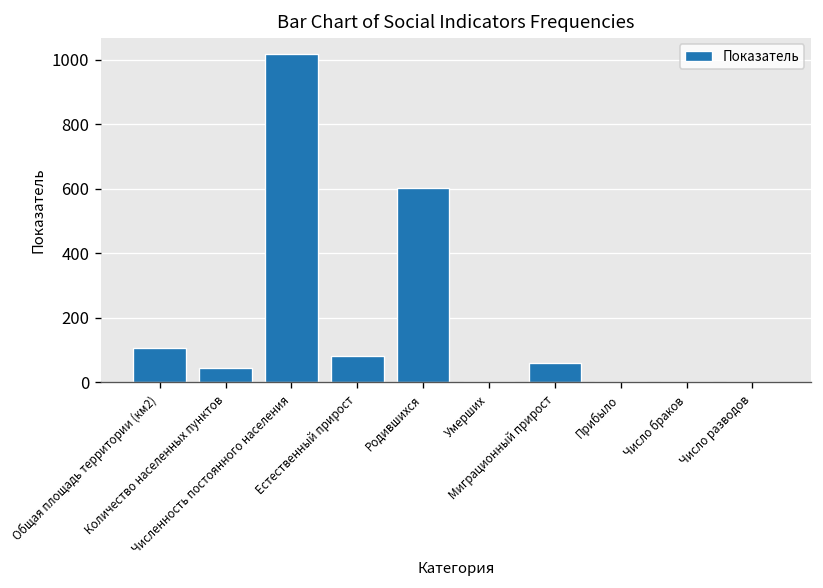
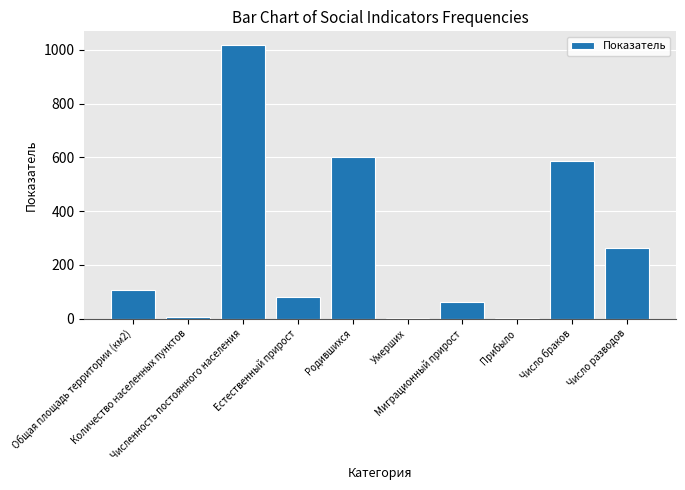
Количество населенных пунктов: 40 -> 0
Число браков: 0 -> 590
Число разводов: 0 -> 260
